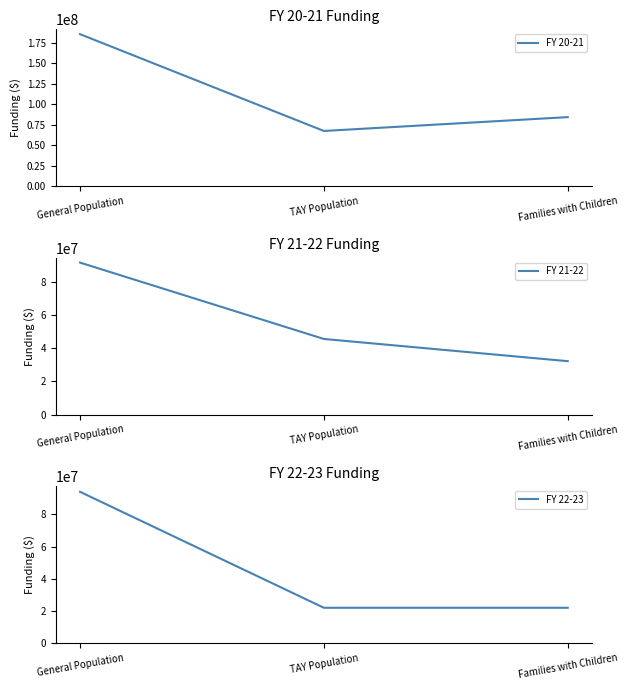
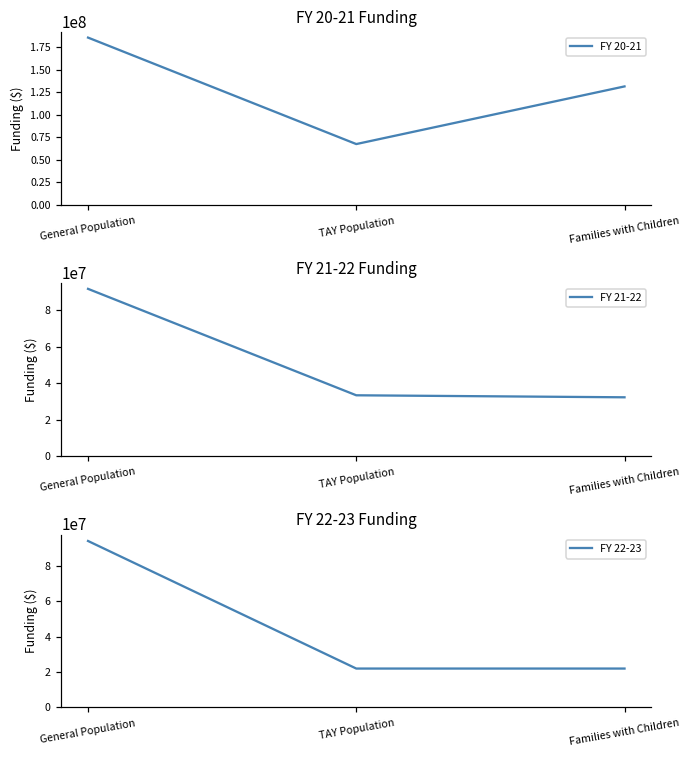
FY 20-21 Funding, Families with Children: 80000000 -> 130000000
FY 21-22 Funding, TAY Population: 46000000 -> 33000000
